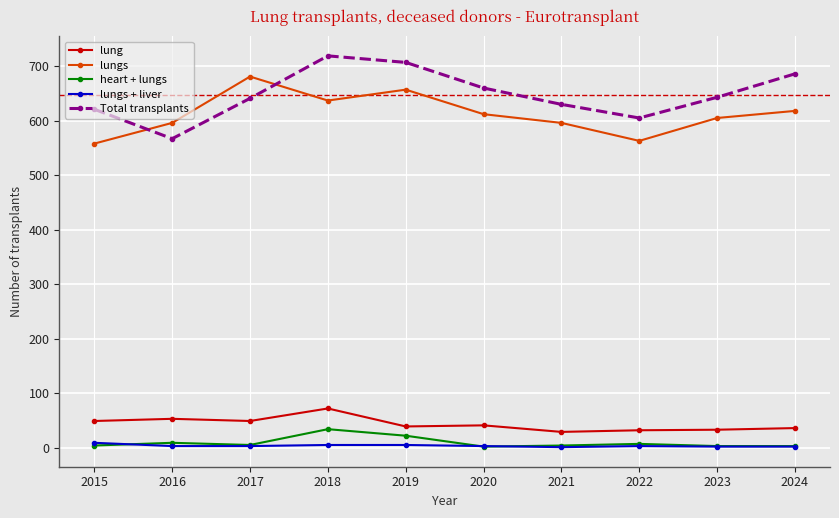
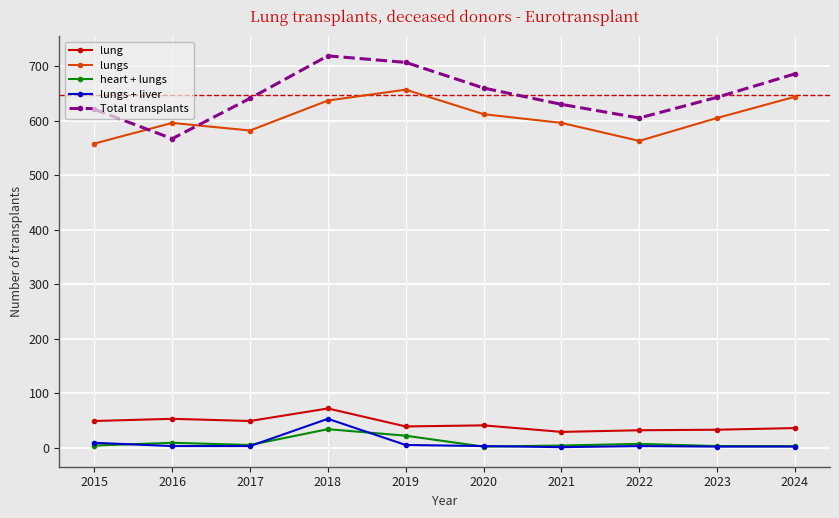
lungs, 2017: 680 -> 580
lungs + liver, 2018: 10 -> 50
lungs, 2024: 620 -> 640
